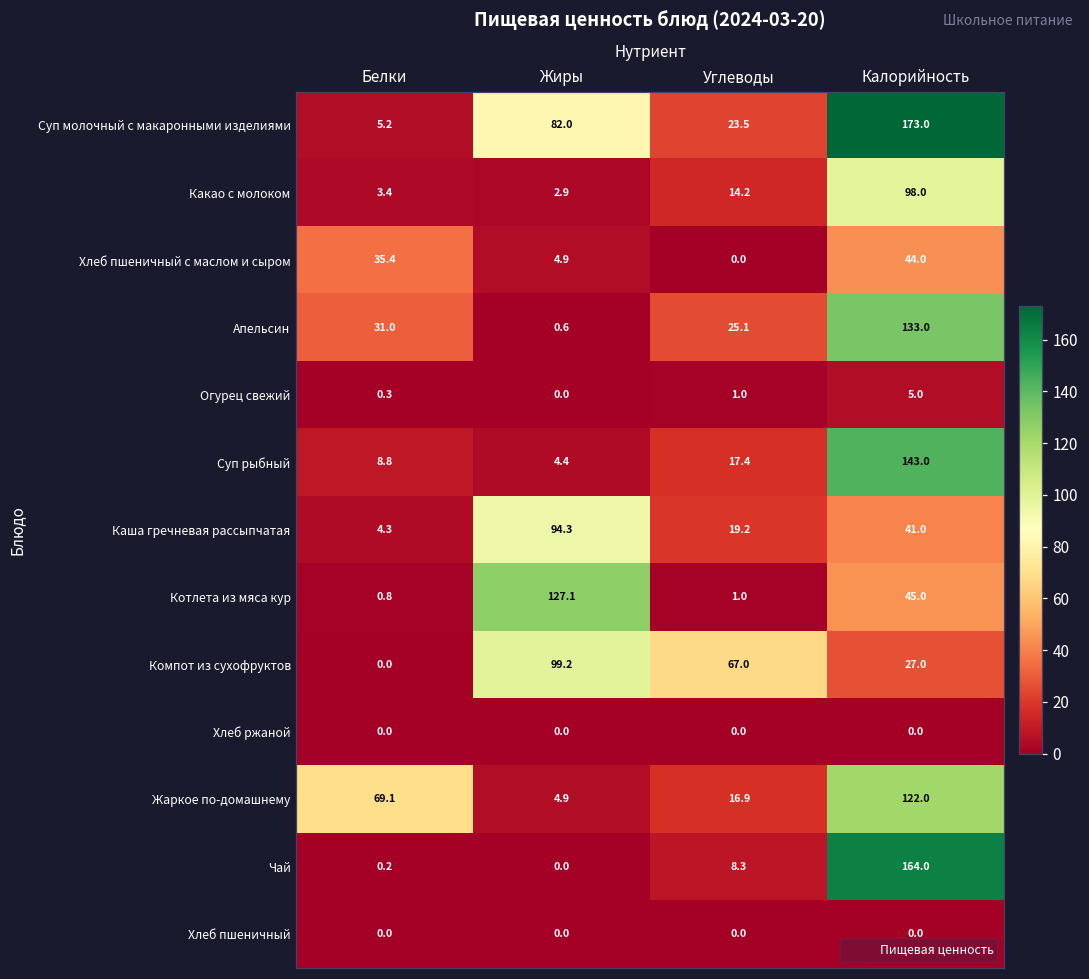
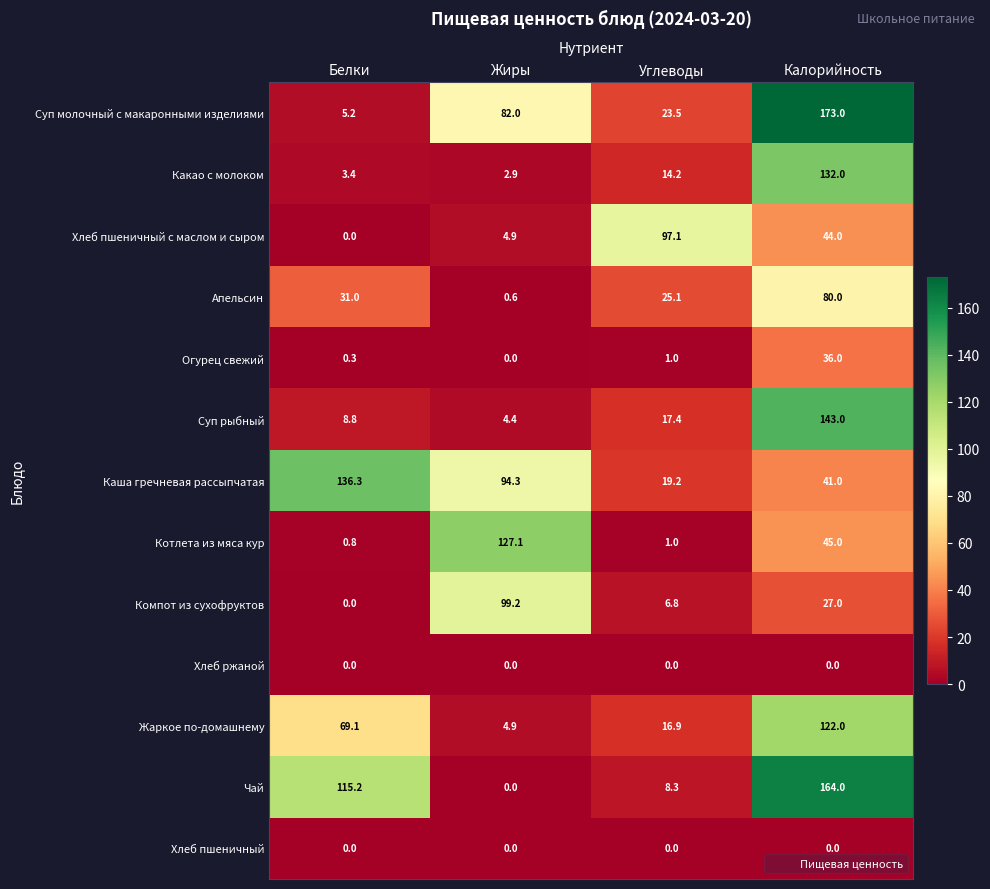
Какао с молоком, Калорийность: 98.0 -> 132.0
Хлеб пшеничный с маслом и сыром, Белки: 35.4 -> 0.0
Хлеб пшеничный с маслом и сыром, Углеводы: 0.0 -> 97.1
Апельсин, Калорийность: 133.0 -> 80.0
Огурец свежий, Калорийность: 5.0 -> 36.0
Каша гречневая рассыпчатая, Белки: 4.3 -> 136.3
Компот из сухофруктов, Углеводы: 67.0 -> 6.8
Чай, Белки: 0.2 -> 115.2
